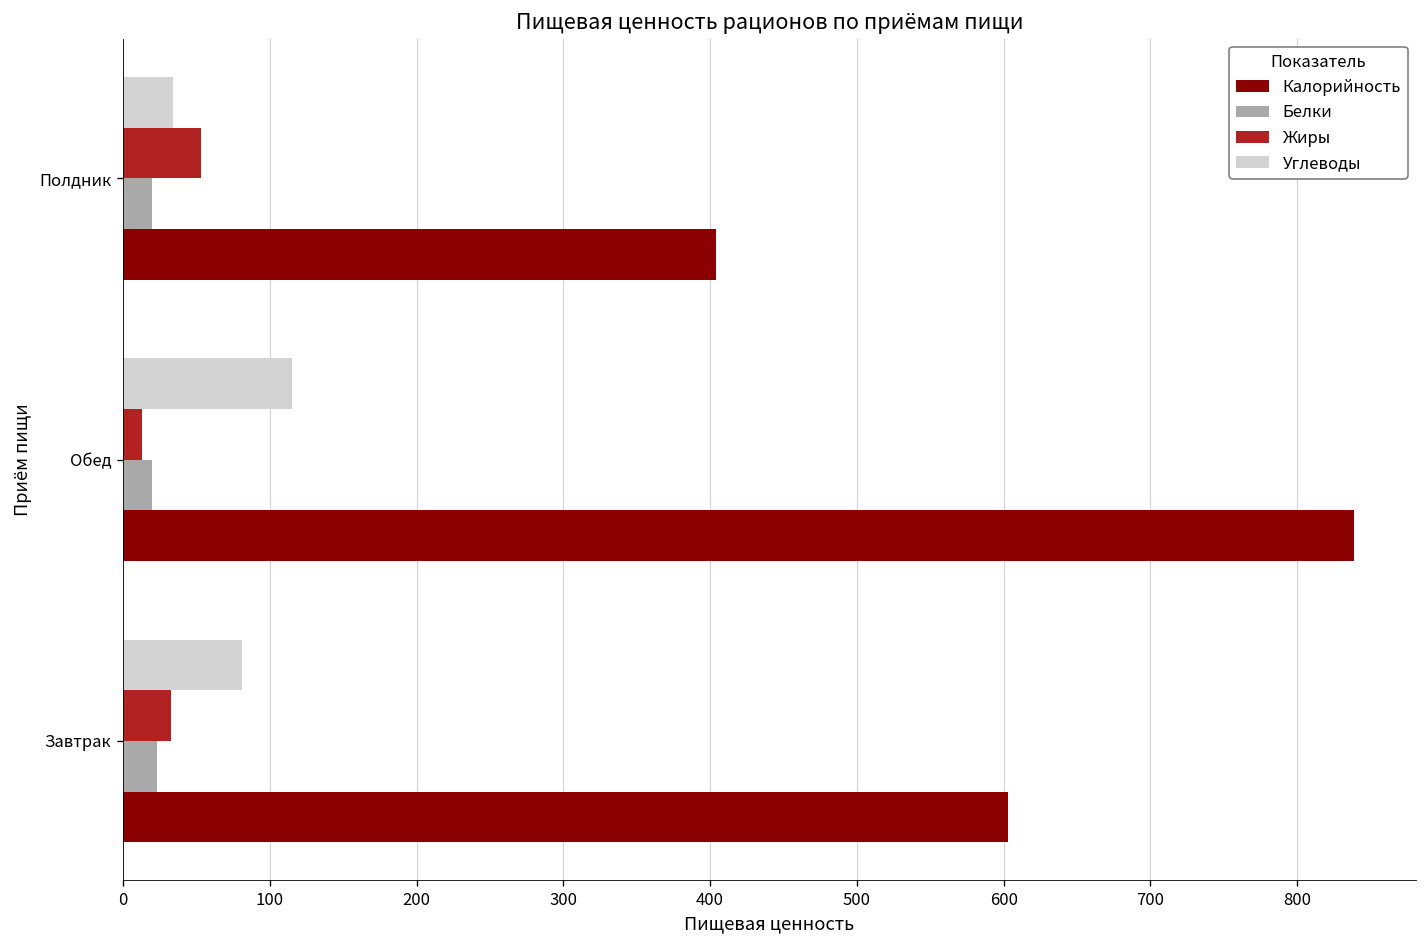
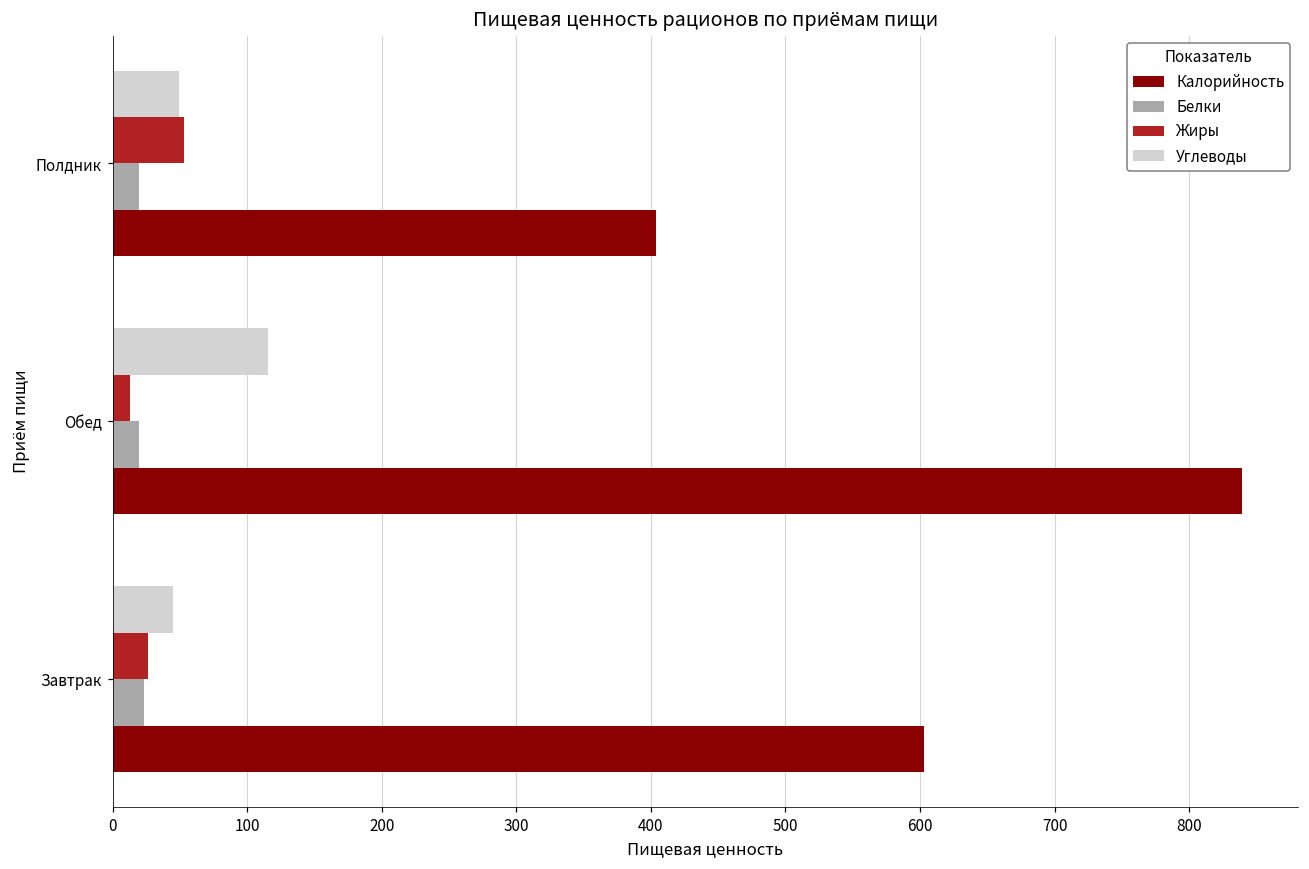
Углеводы, Полдник: 34 -> 49
Углеводы, Завтрак: 81 -> 45
Жиры, Завтрак: 33 -> 26
